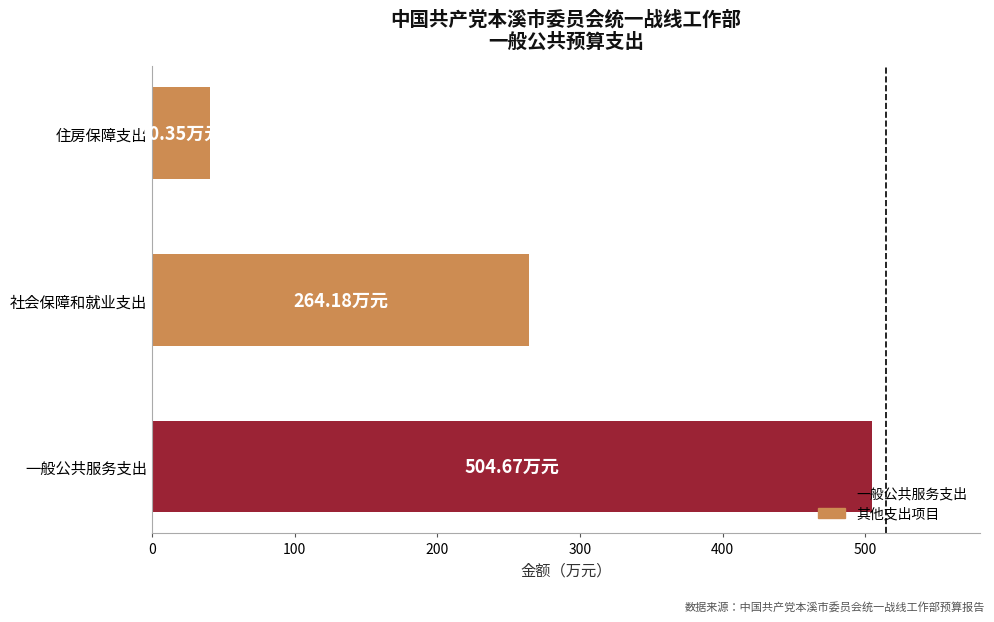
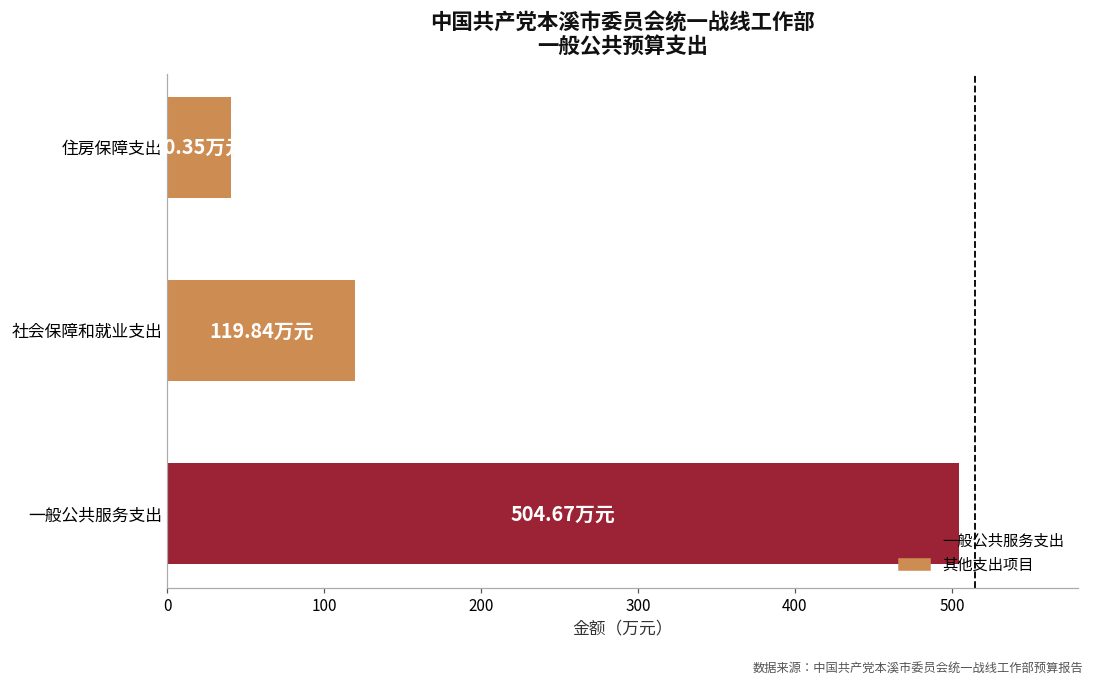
社会保障和就业支出: 264.18 -> 119.84
